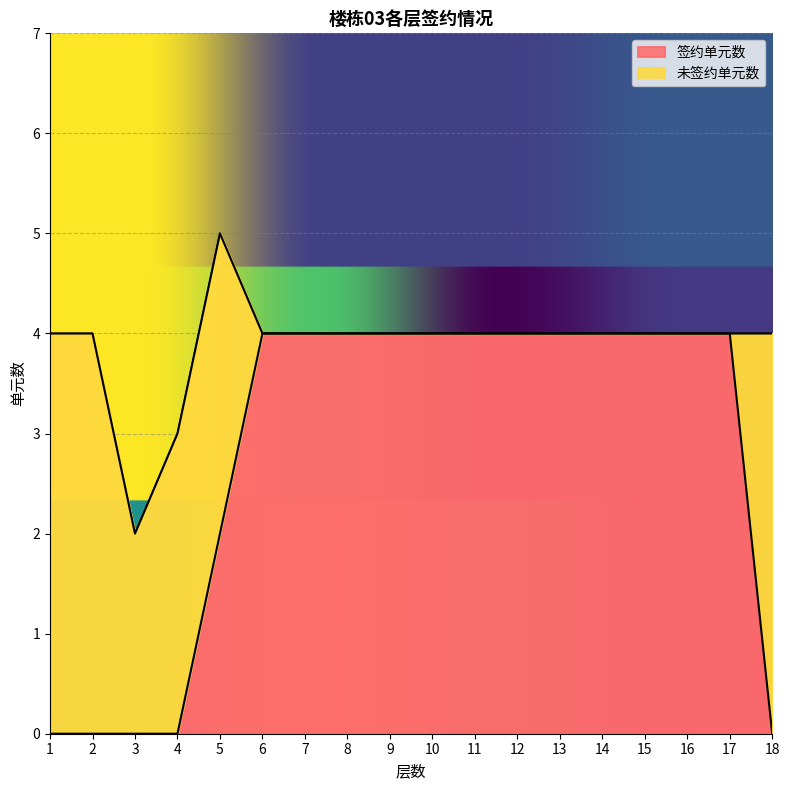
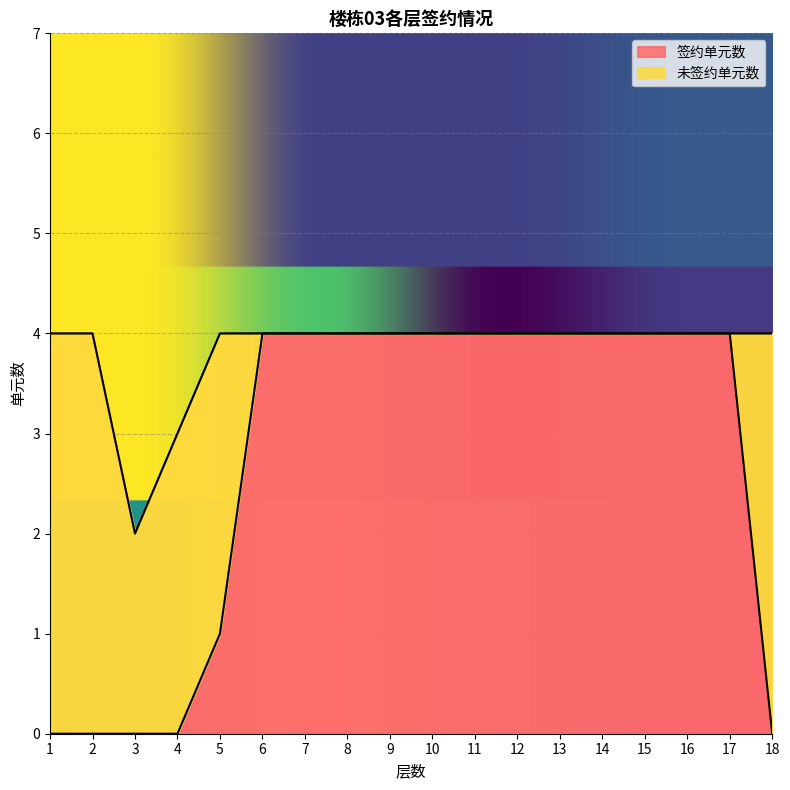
签约单元数, 5: 2 -> 1
